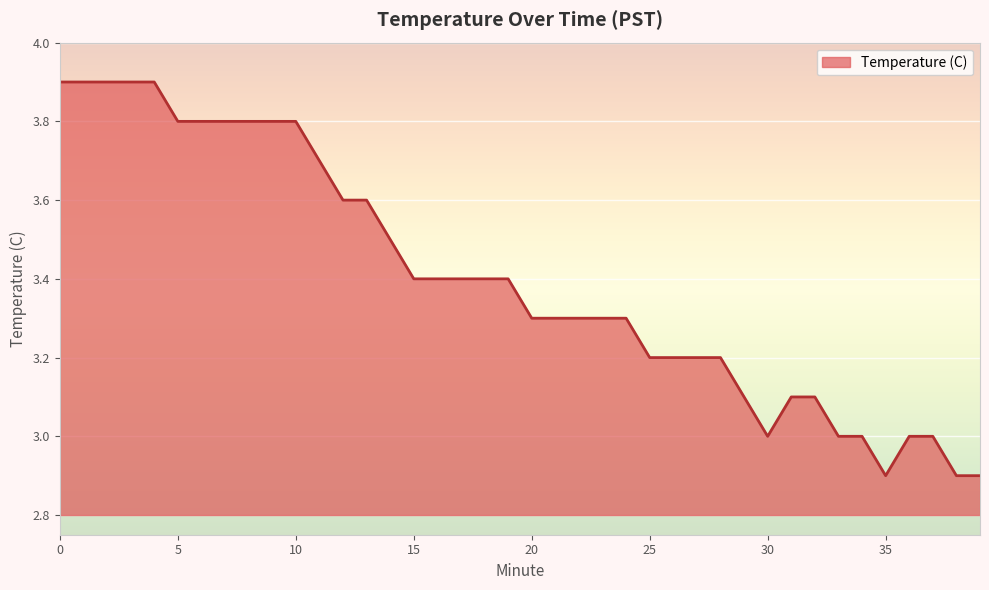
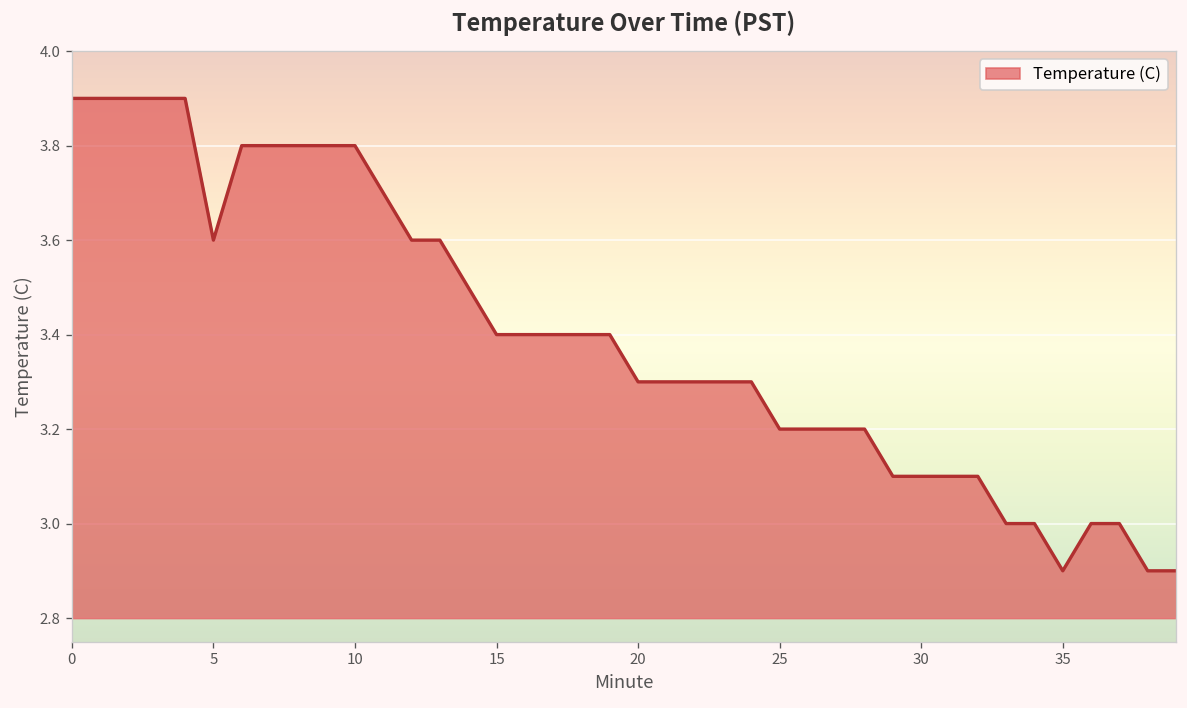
5: 3.8 -> 3.6
30: 3.0 -> 3.1
